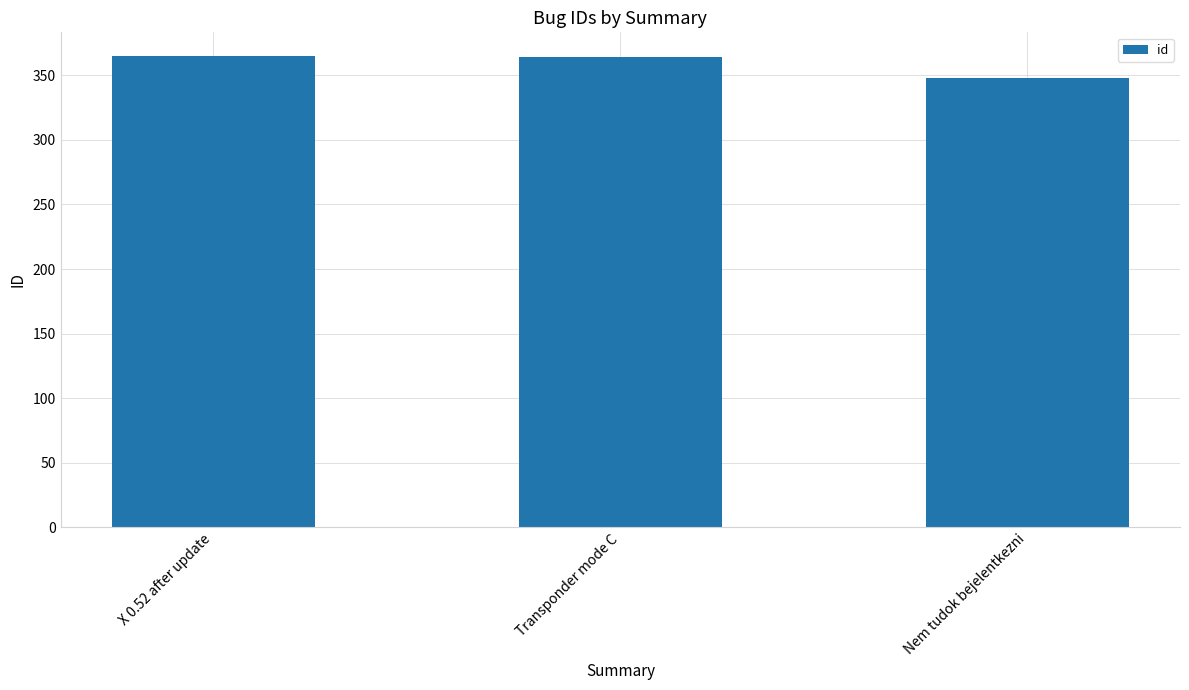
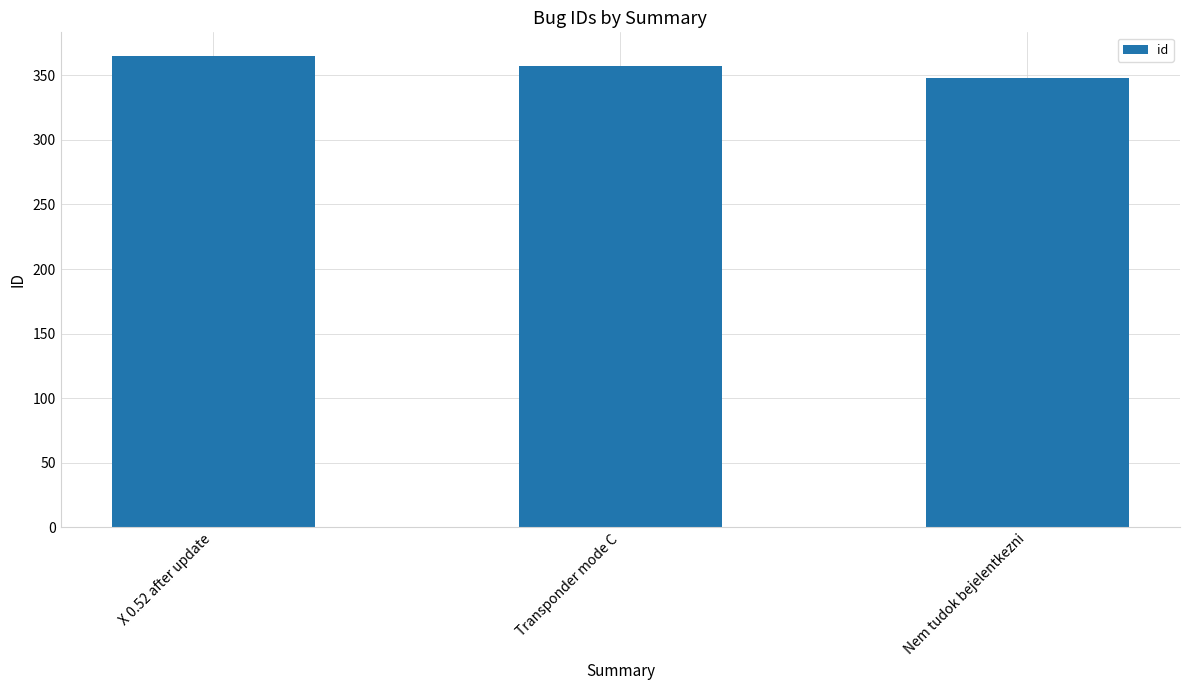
Transponder mode C: 364 -> 357
